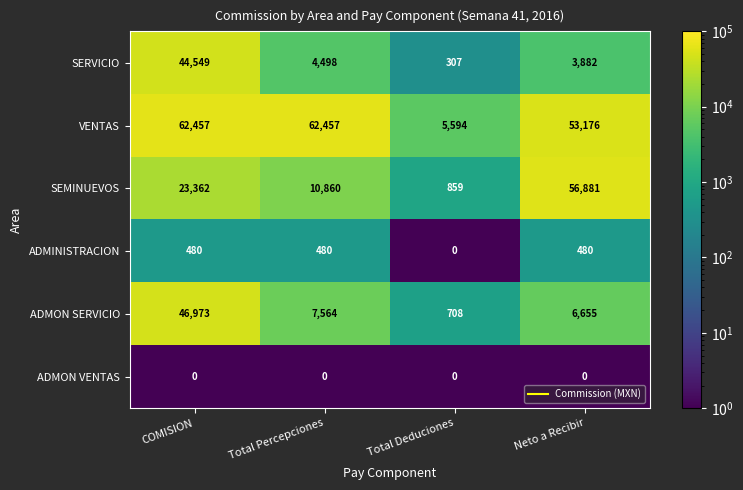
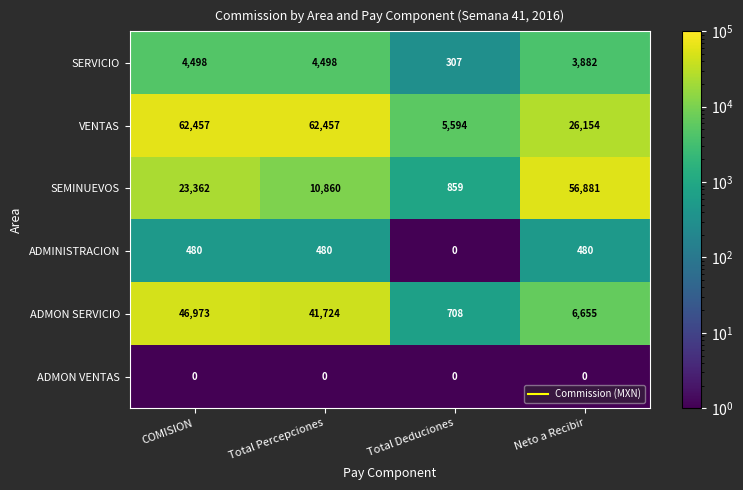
SERVICIO, COMISION: 44,549 -> 4,498
VENTAS, Neto a Recibir: 53,176 -> 26,154
ADMON SERVICIO, Total Percepciones: 7,564 -> 41,724
